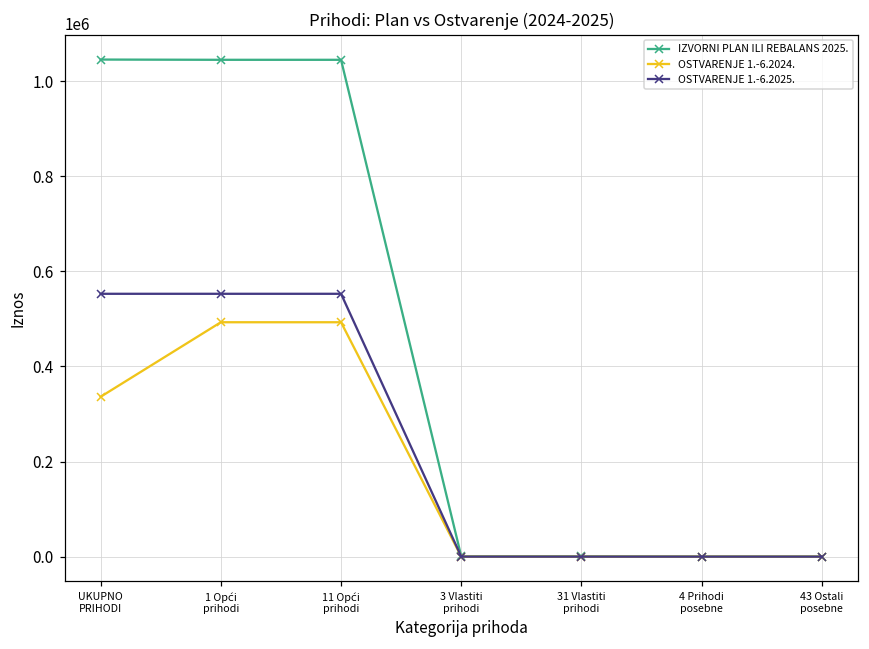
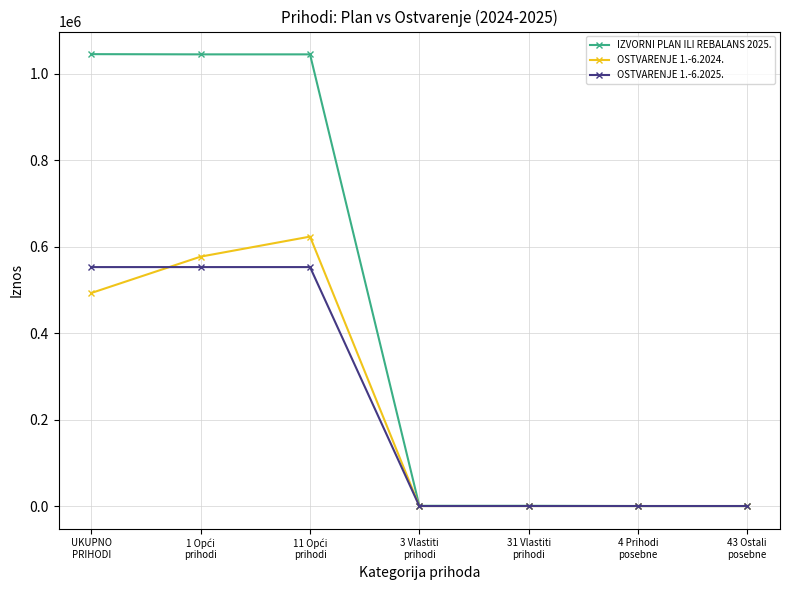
OSTVARENJE 1.-6.2024., UKUPNO PRIHODI: 340000 -> 490000
OSTVARENJE 1.-6.2024., 1 Opći prihodi: 490000 -> 580000
OSTVARENJE 1.-6.2024., 11 Opći prihodi: 490000 -> 620000
